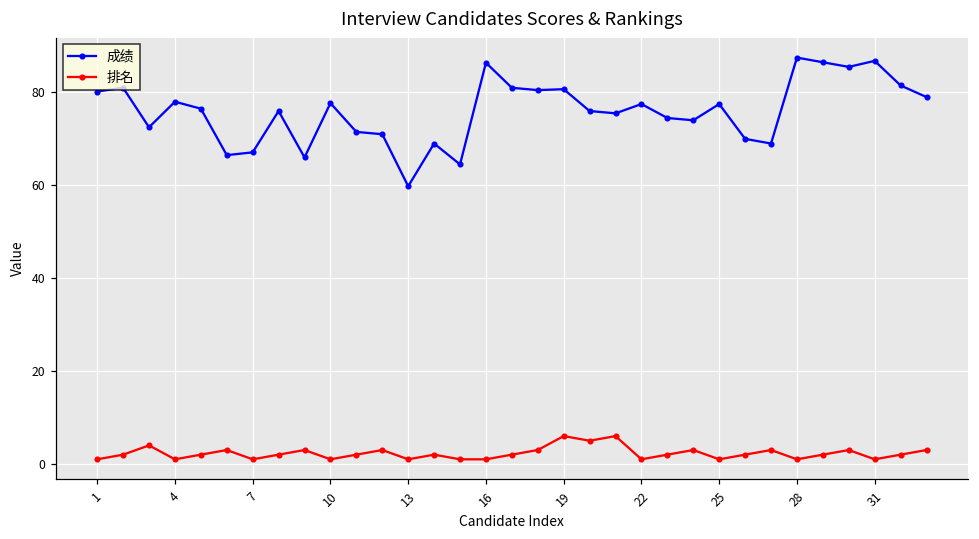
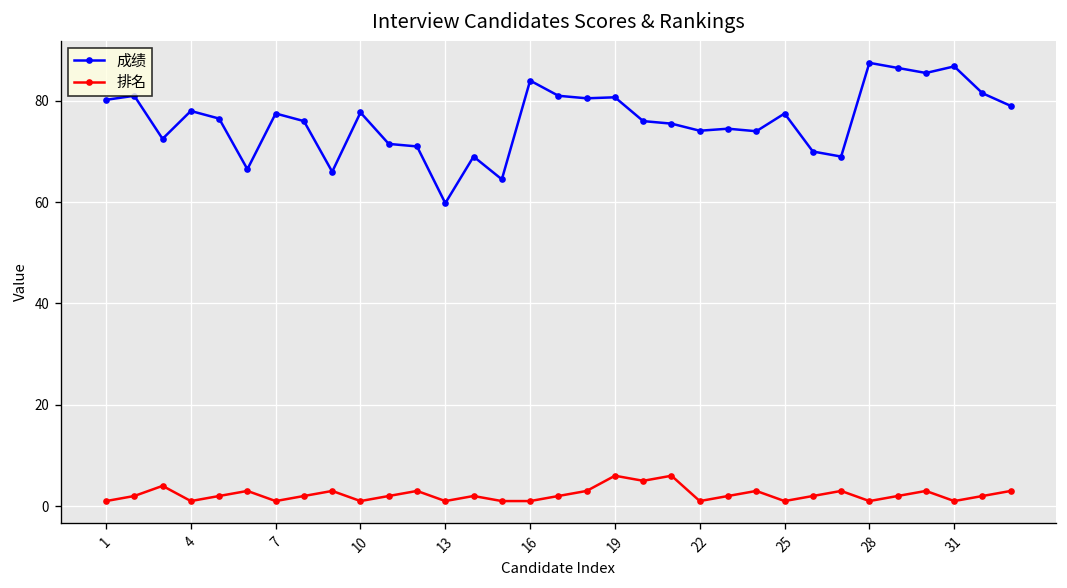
成绩, 7: 67 -> 78
成绩, 16: 86 -> 84
成绩, 22: 78 -> 74
